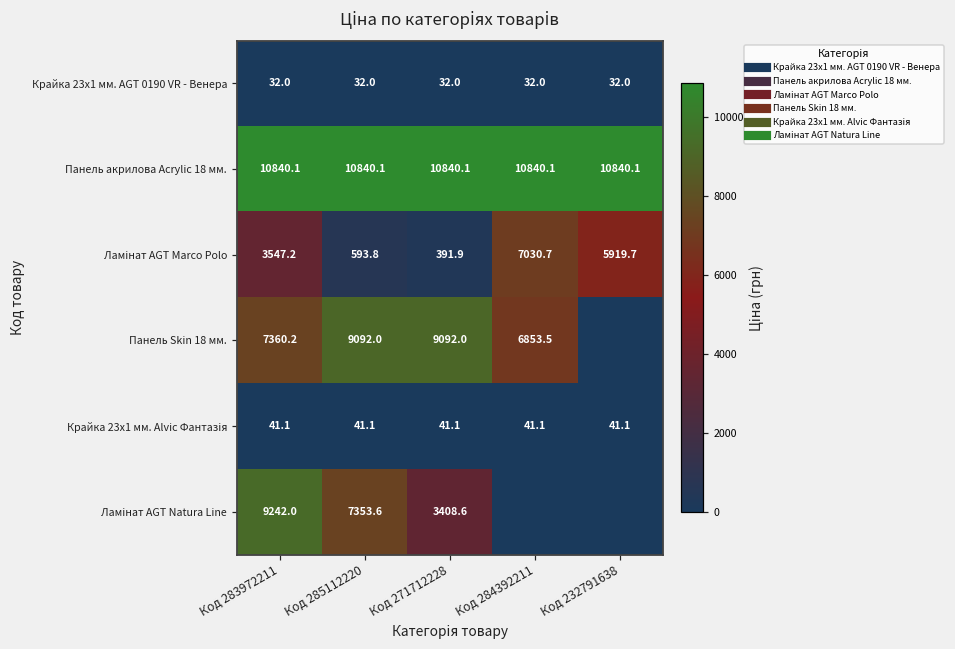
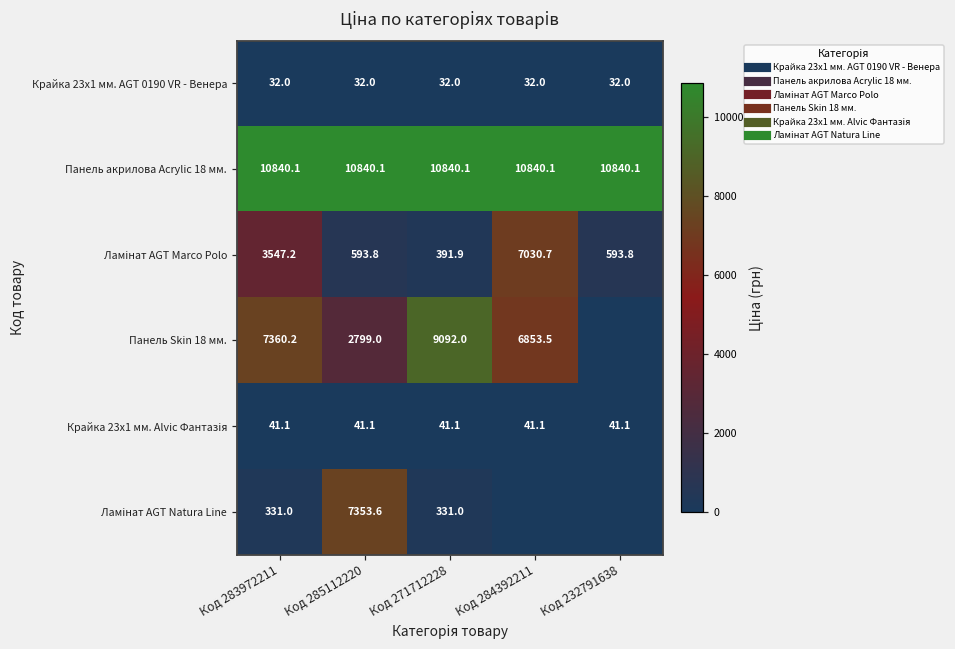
Ламінат AGT Marco Polo, Код 232791638: 5919.7 -> 593.8
Панель Skin 18 мм., Код 285112220: 9092.0 -> 2799.0
Ламінат AGT Natura Line, Код 283972211: 9242.0 -> 331.0
Ламінат AGT Natura Line, Код 271712228: 3408.6 -> 331.0
